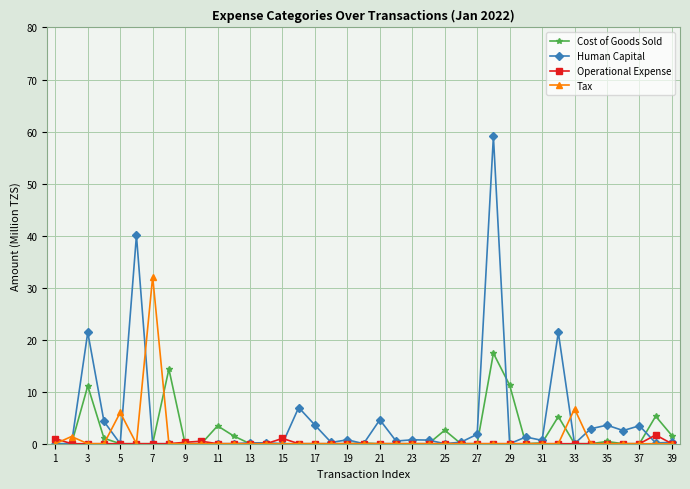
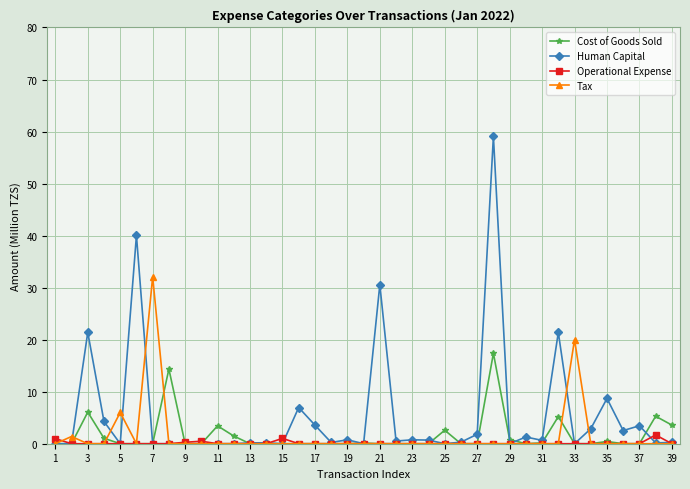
Cost of Goods Sold, 3: 11 -> 6
Human Capital, 21: 5 -> 31
Cost of Goods Sold, 29: 11 -> 1
Tax, 33: 7 -> 20
Human Capital, 35: 4 -> 9
Cost of Goods Sold, 39: 2 -> 4
